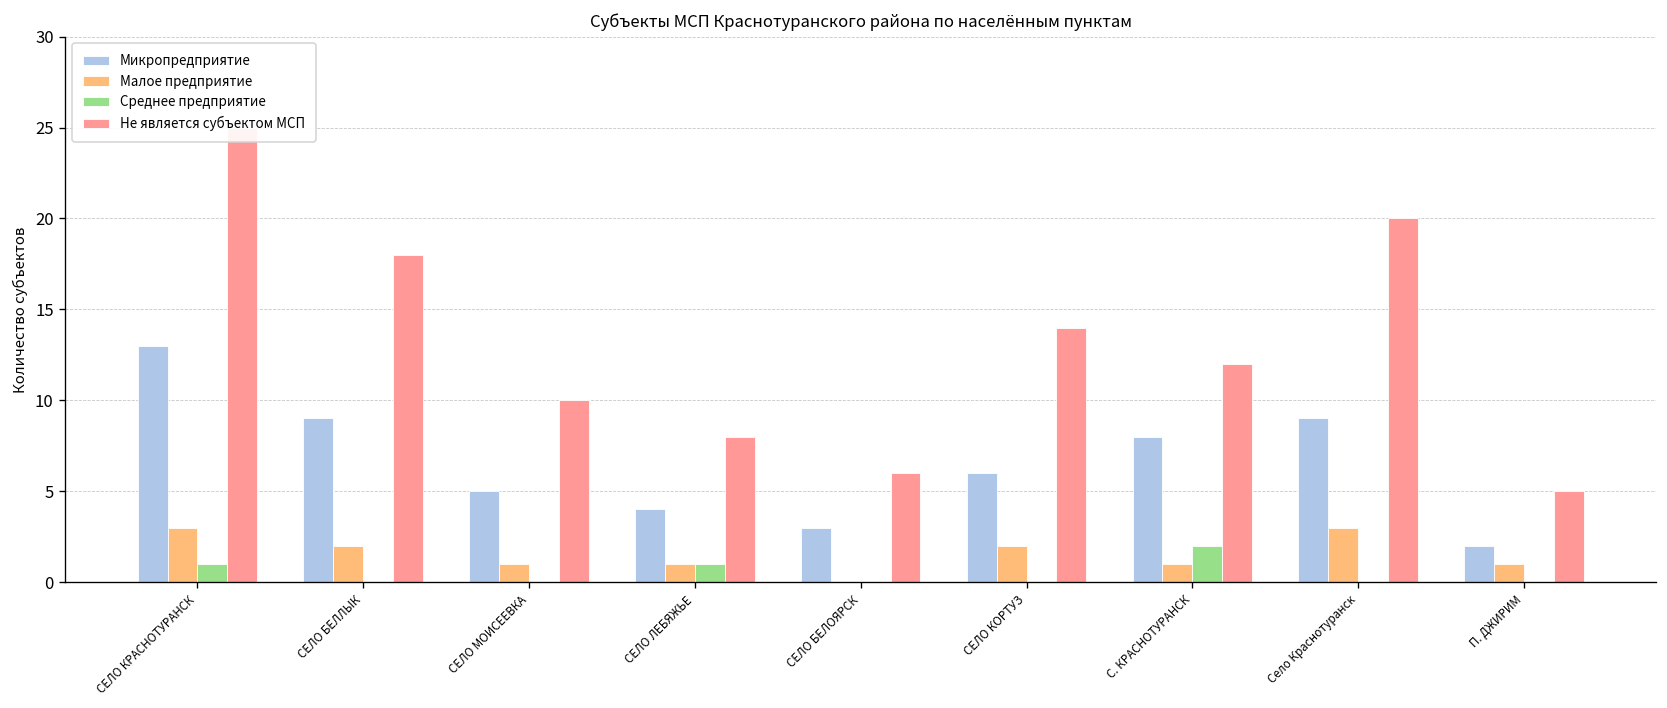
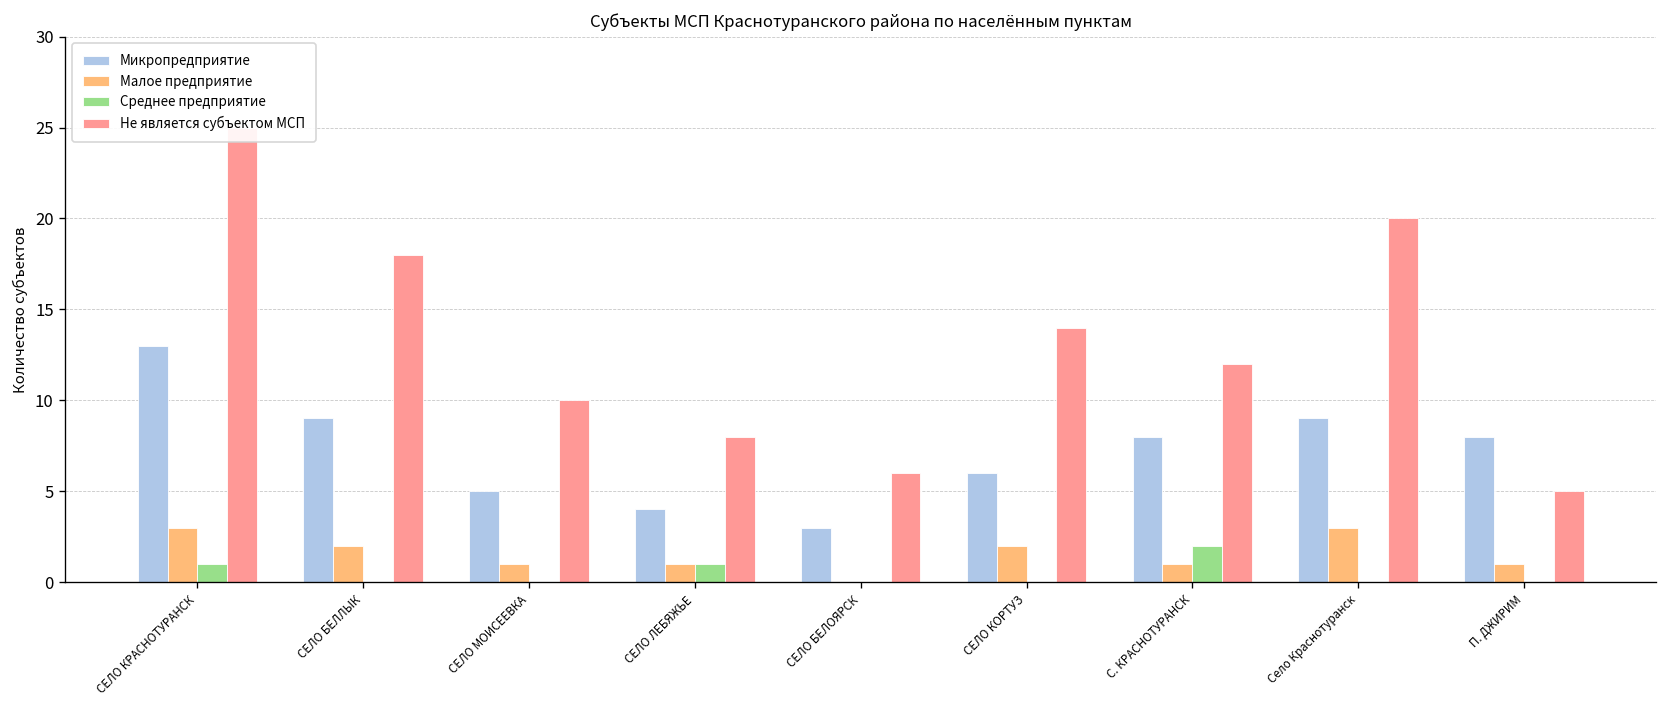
Микропредприятие, П. ДЖИРИМ: 2 -> 8
